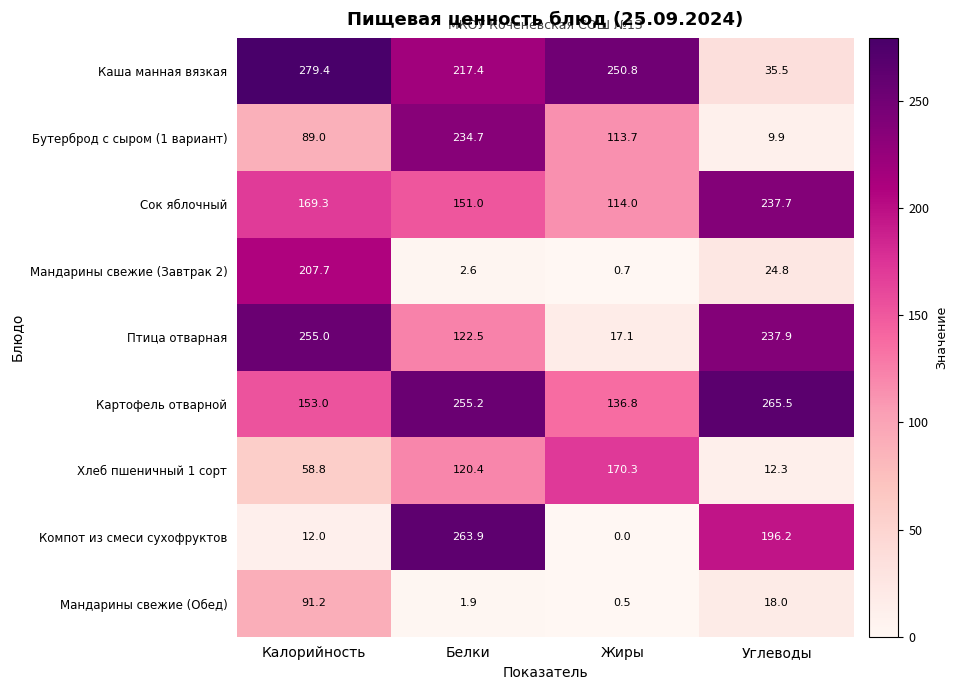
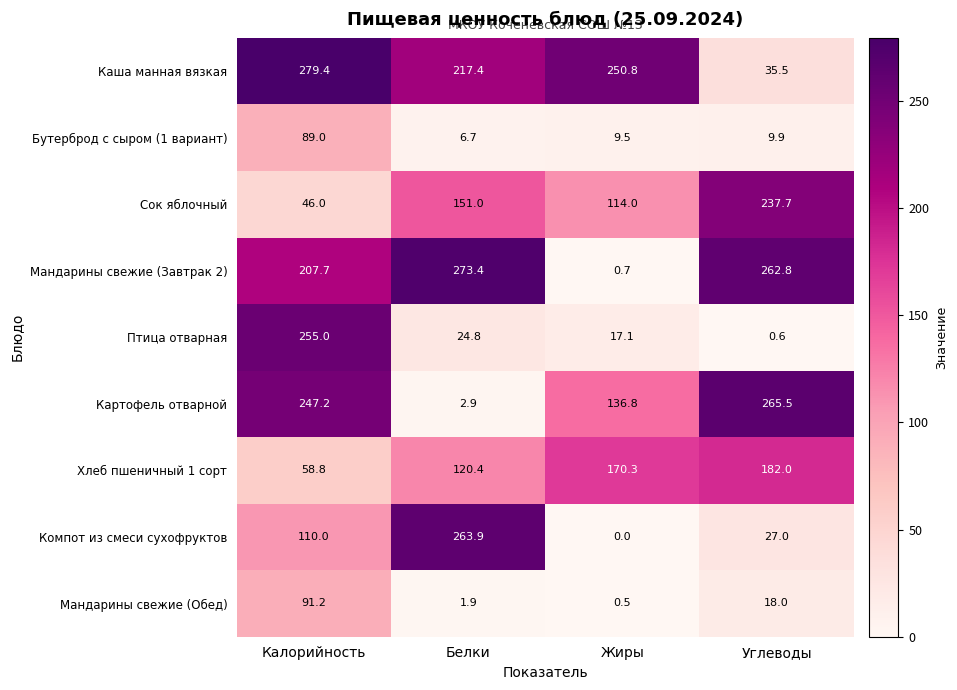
Бутерброд с сыром (1 вариант), Белки: 234.7 -> 6.7
Бутерброд с сыром (1 вариант), Жиры: 113.7 -> 9.5
Сок яблочный, Калорийность: 169.3 -> 46.0
Мандарины свежие (Завтрак 2), Белки: 2.6 -> 273.4
Мандарины свежие (Завтрак 2), Углеводы: 24.8 -> 262.8
Птица отварная, Белки: 122.5 -> 24.8
Птица отварная, Углеводы: 237.9 -> 0.6
Картофель отварной, Калорийность: 153.0 -> 247.2
Картофель отварной, Белки: 255.2 -> 2.9
Хлеб пшеничный 1 сорт, Углеводы: 12.3 -> 182.0
Компот из смеси сухофруктов, Калорийность: 12.0 -> 110.0
Компот из смеси сухофруктов, Углеводы: 196.2 -> 27.0
